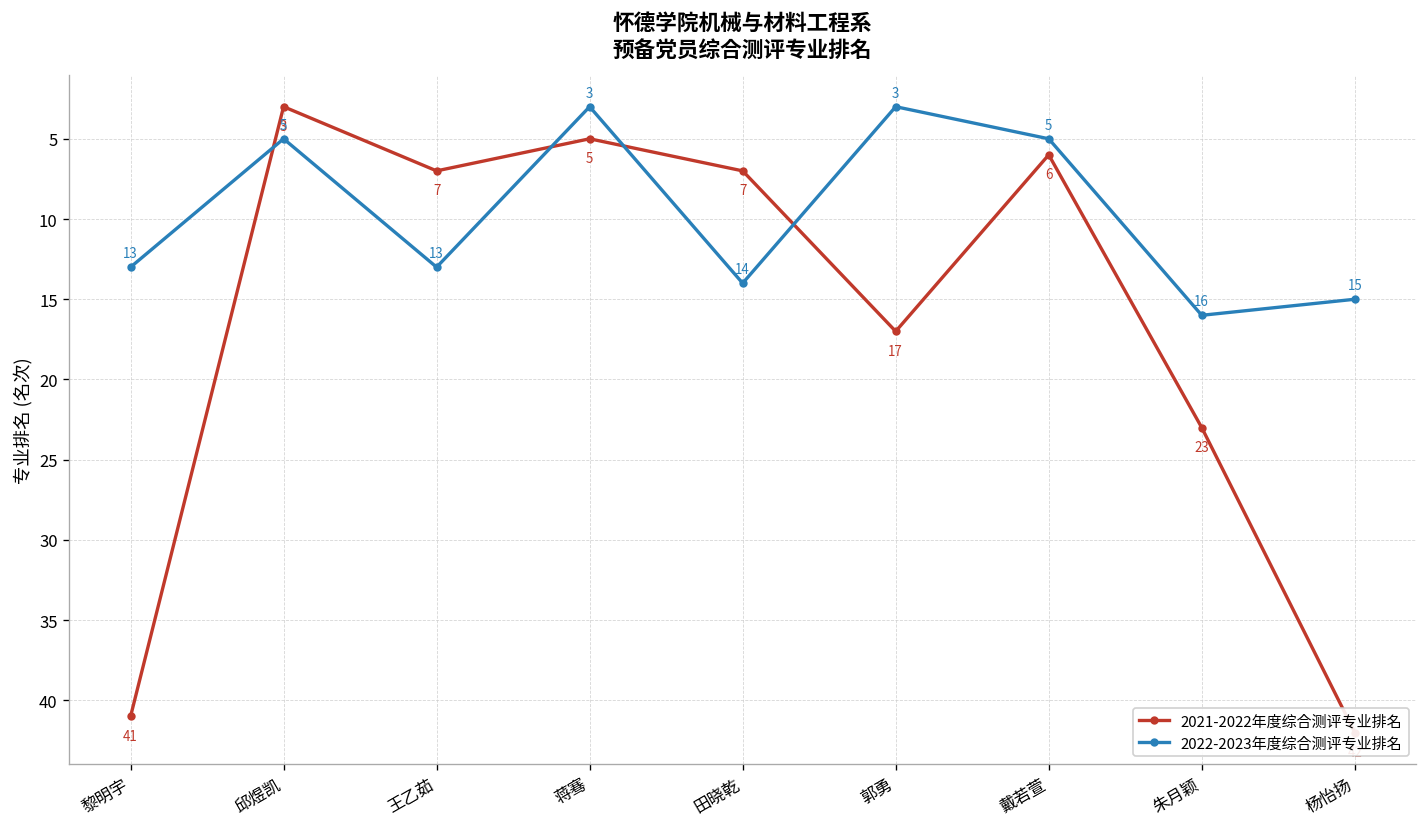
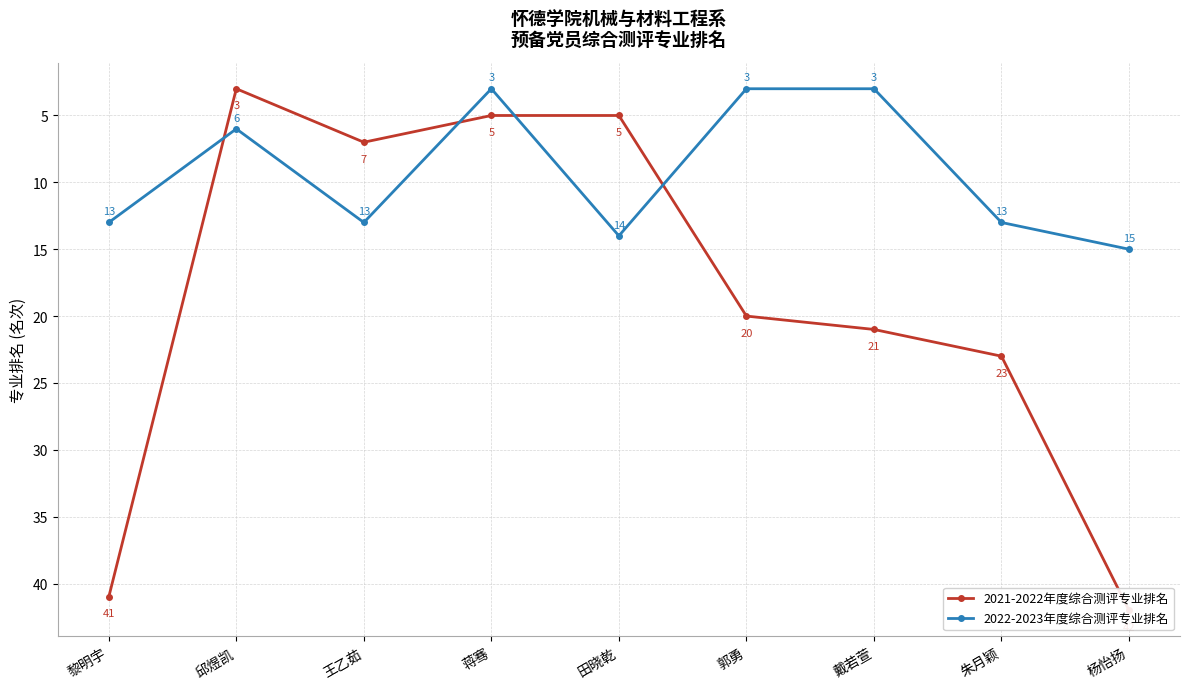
2022-2023年度综合测评专业排名, 邱煜凯: 5 -> 6
2021-2022年度综合测评专业排名, 田晓乾: 7 -> 5
2021-2022年度综合测评专业排名, 郭勇: 17 -> 20
2021-2022年度综合测评专业排名, 戴若萱: 6 -> 21
2022-2023年度综合测评专业排名, 戴若萱: 5 -> 3
2022-2023年度综合测评专业排名, 朱月颖: 16 -> 13
